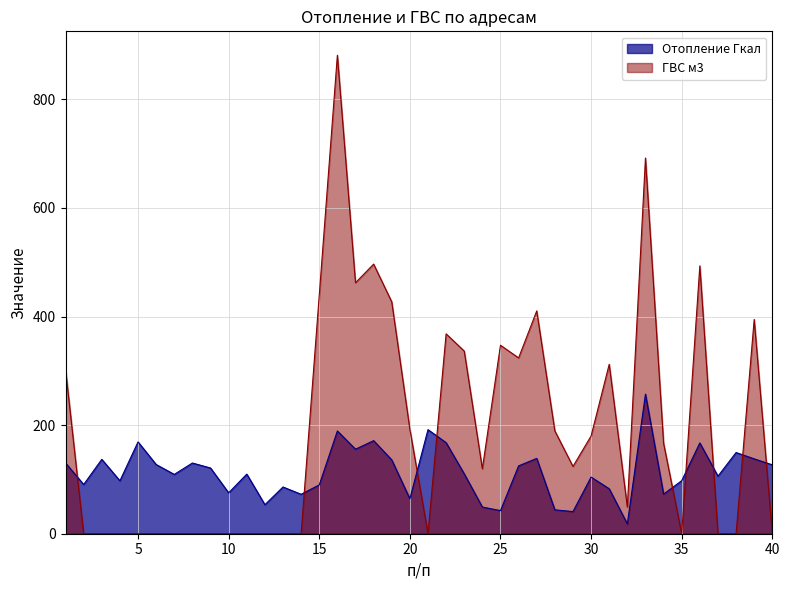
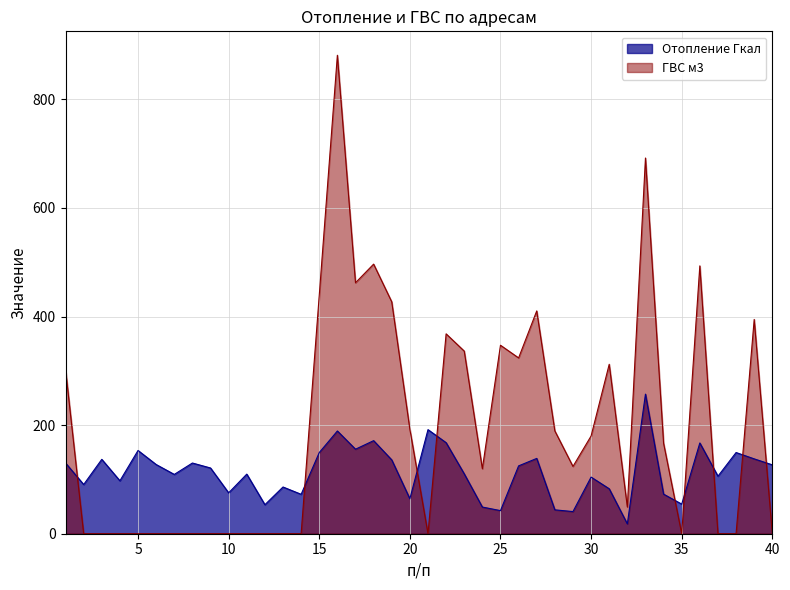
Отопление Гкал, 5: 170 -> 150
Отопление Гкал, 15: 90 -> 150
Отопление Гкал, 35: 100 -> 50
